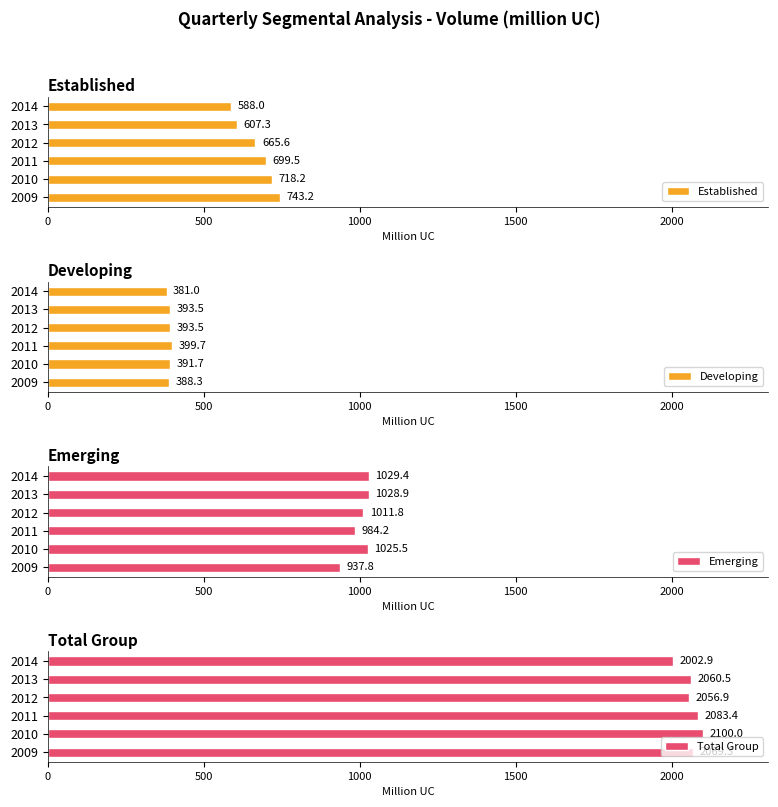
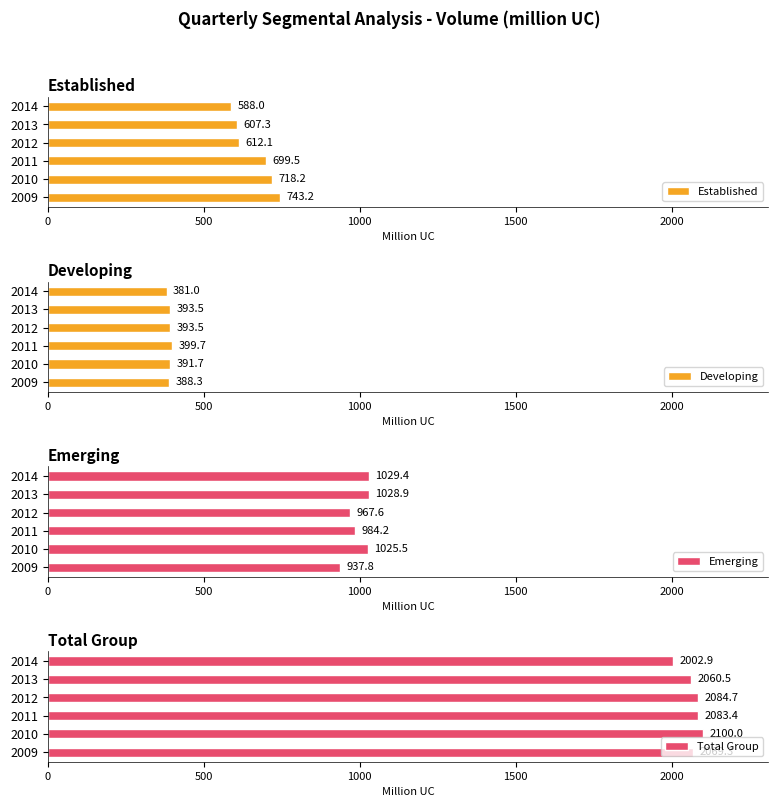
Established, 2012: 665.6 -> 612.1
Emerging, 2012: 1011.8 -> 967.6
Total Group, 2012: 2056.9 -> 2084.7
